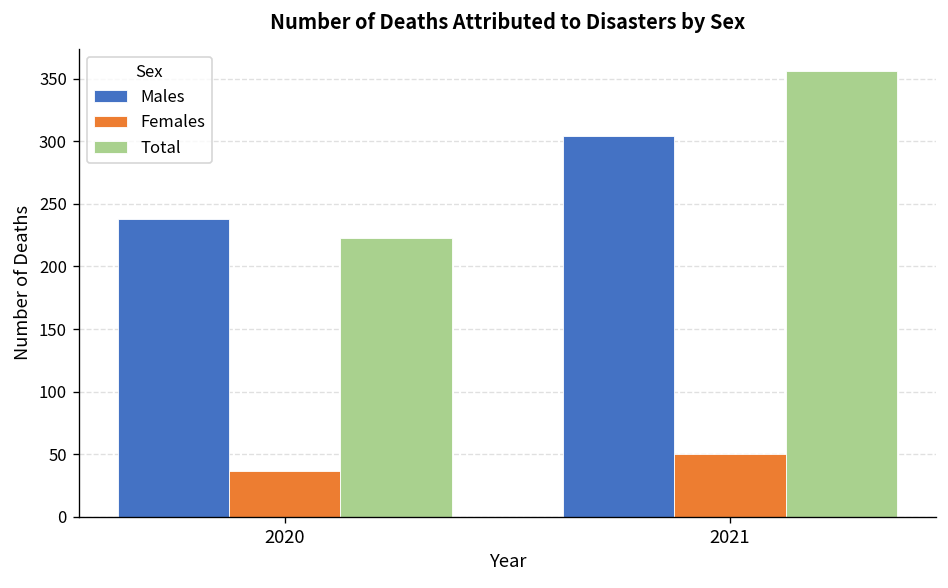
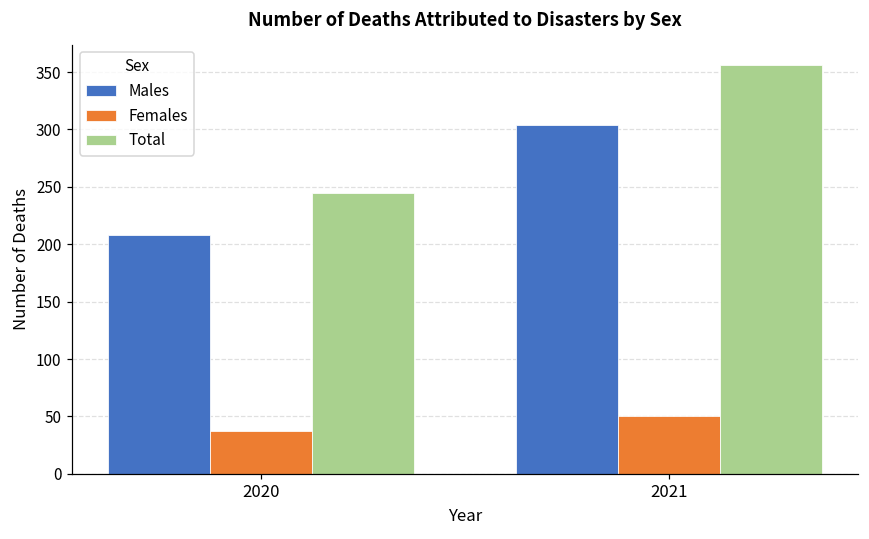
Males, 2020: 238 -> 208
Total, 2020: 223 -> 245
